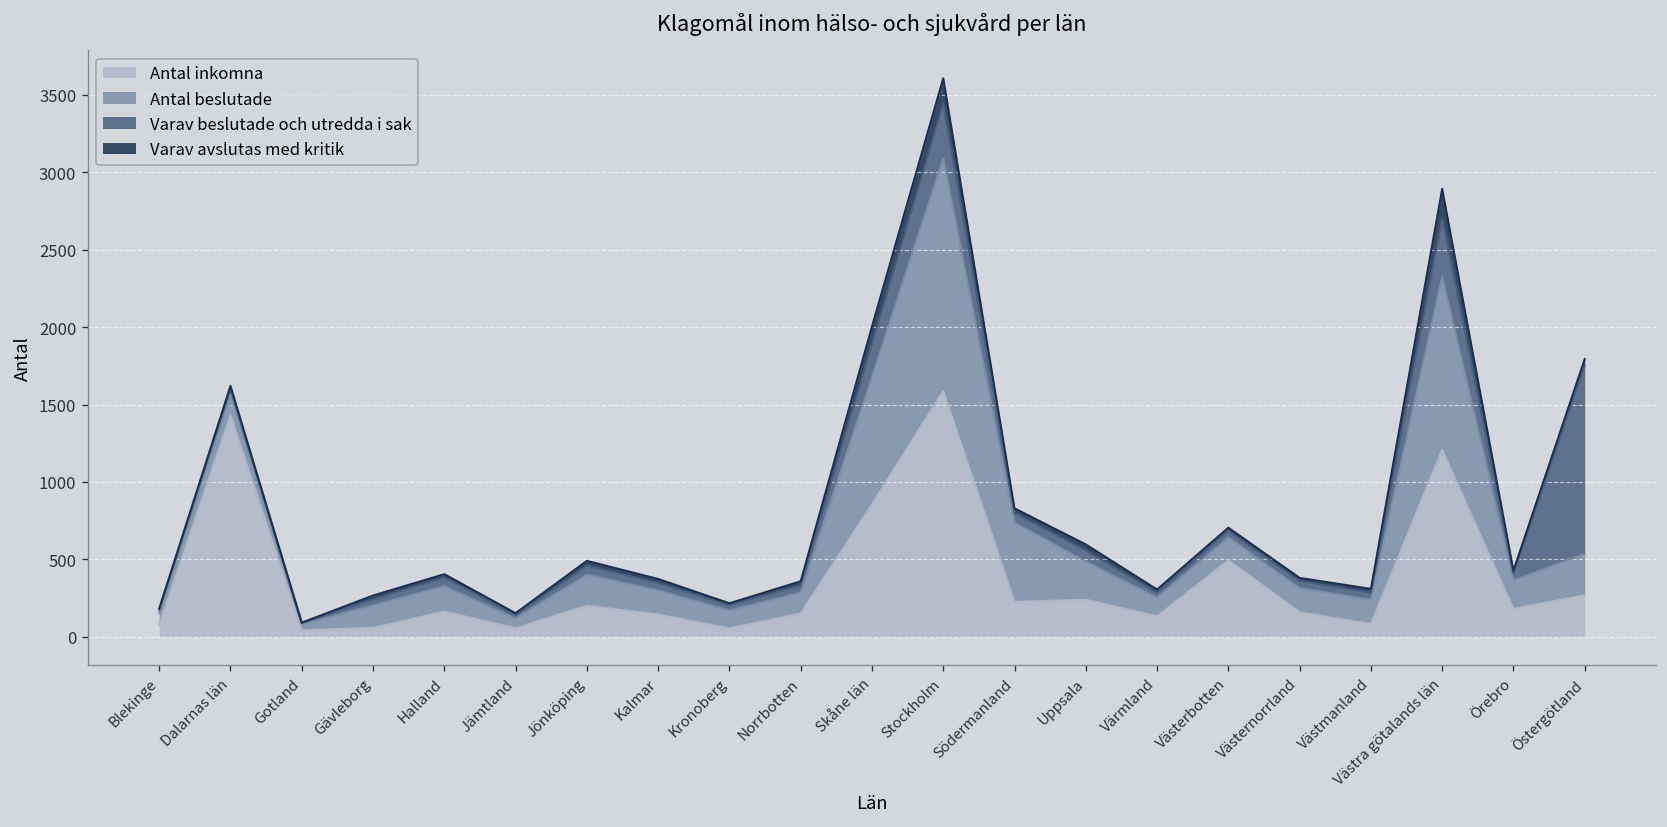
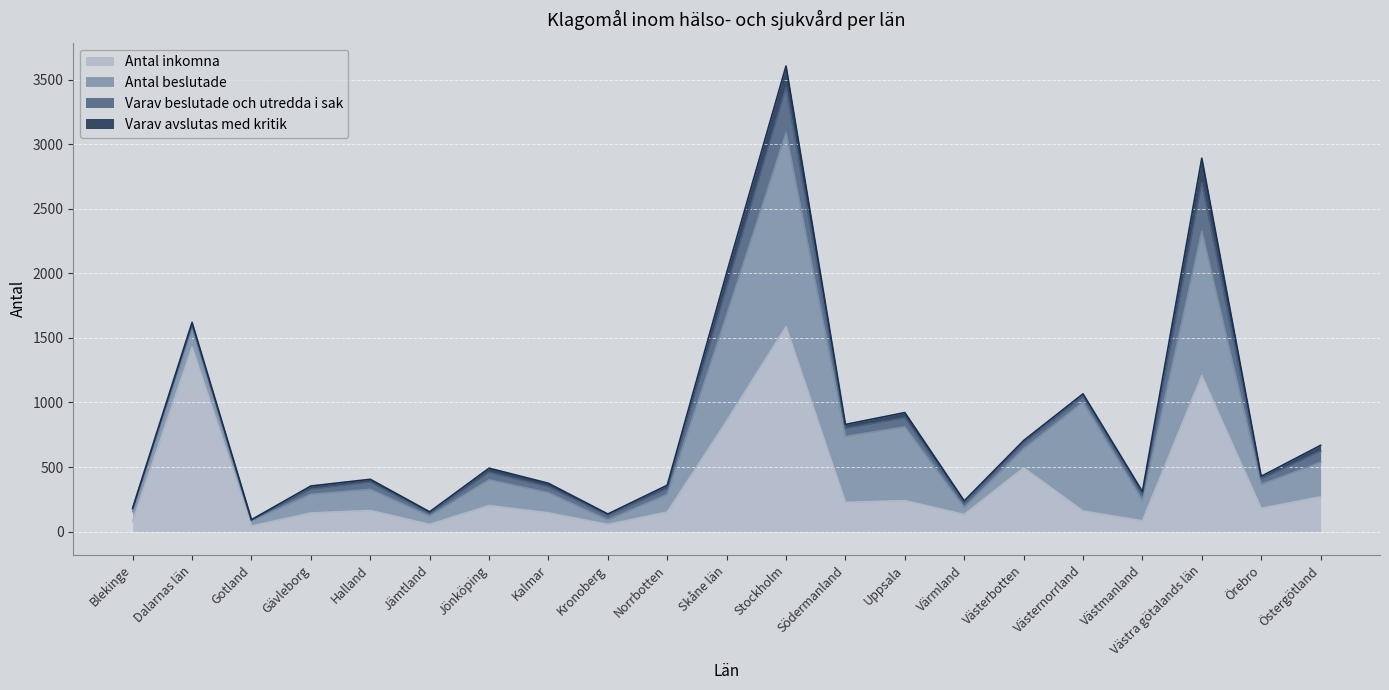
Antal inkomna, Gävleborg: 60 -> 140
Antal beslutade, Kronoberg: 120 -> 30
Antal beslutade, Uppsala: 250 -> 570
Antal beslutade, Värmland: 120 -> 50
Antal beslutade, Västernorrland: 160 -> 840
Varav beslutade och utredda i sak, Östergötland: 1210 -> 90
